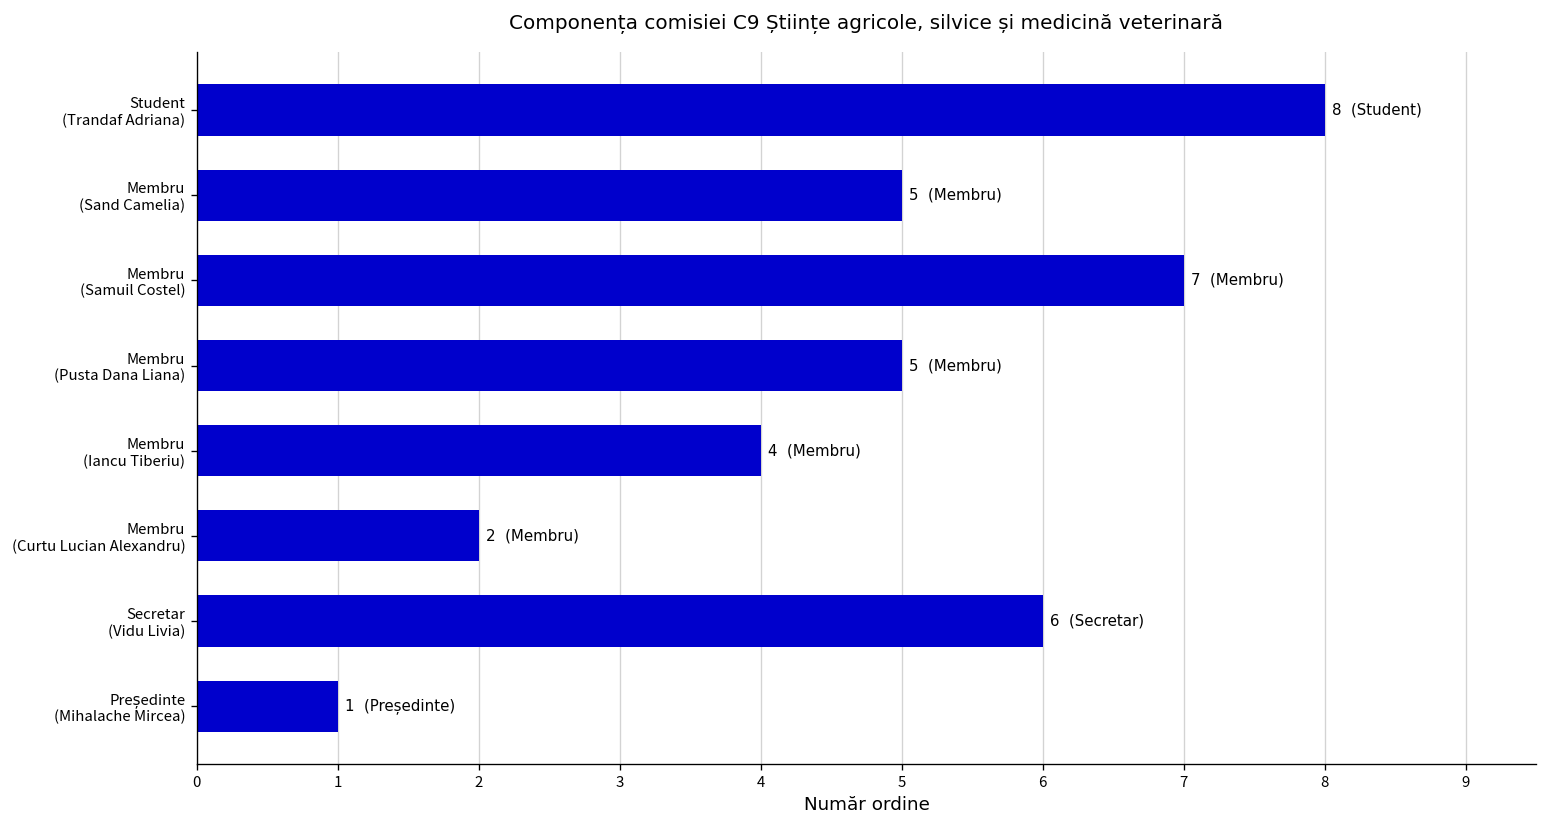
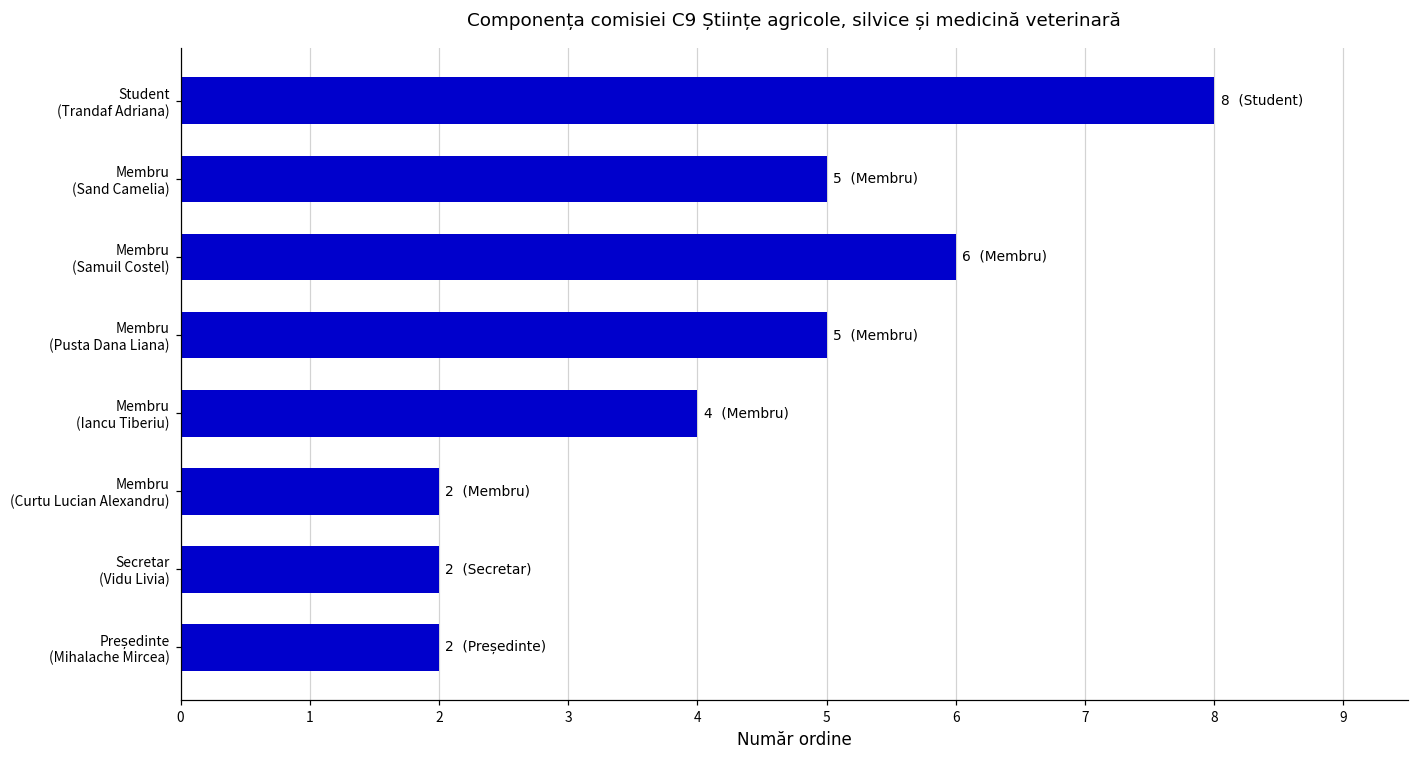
Membru (Samuil Costel): 7 -> 6
Secretar (Vidu Livia): 6 -> 2
Președinte (Mihalache Mircea): 1 -> 2
